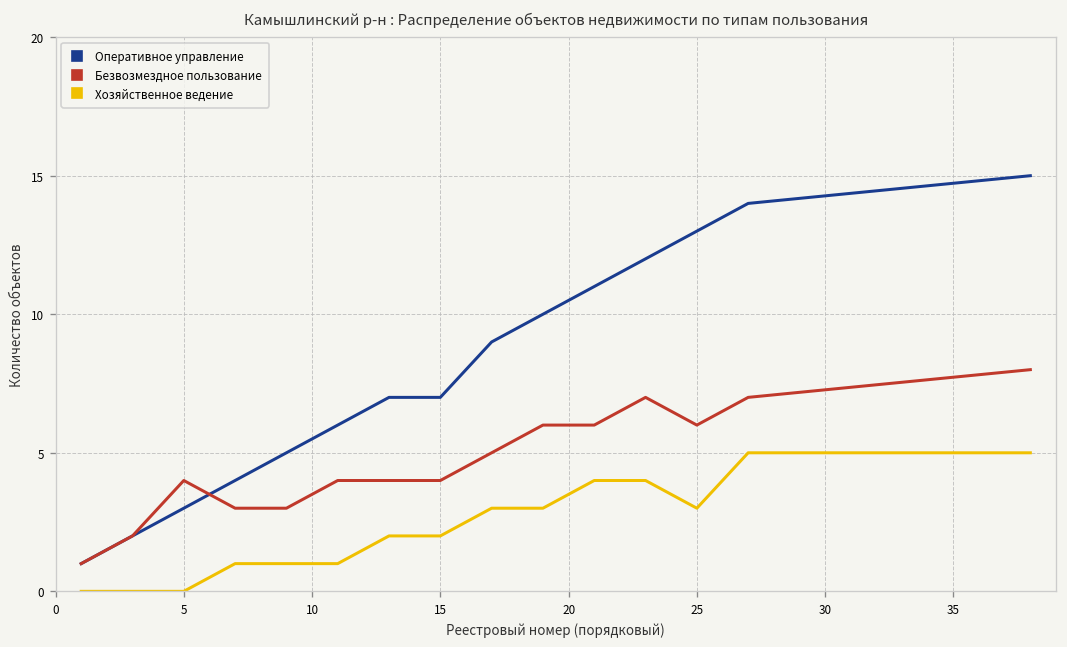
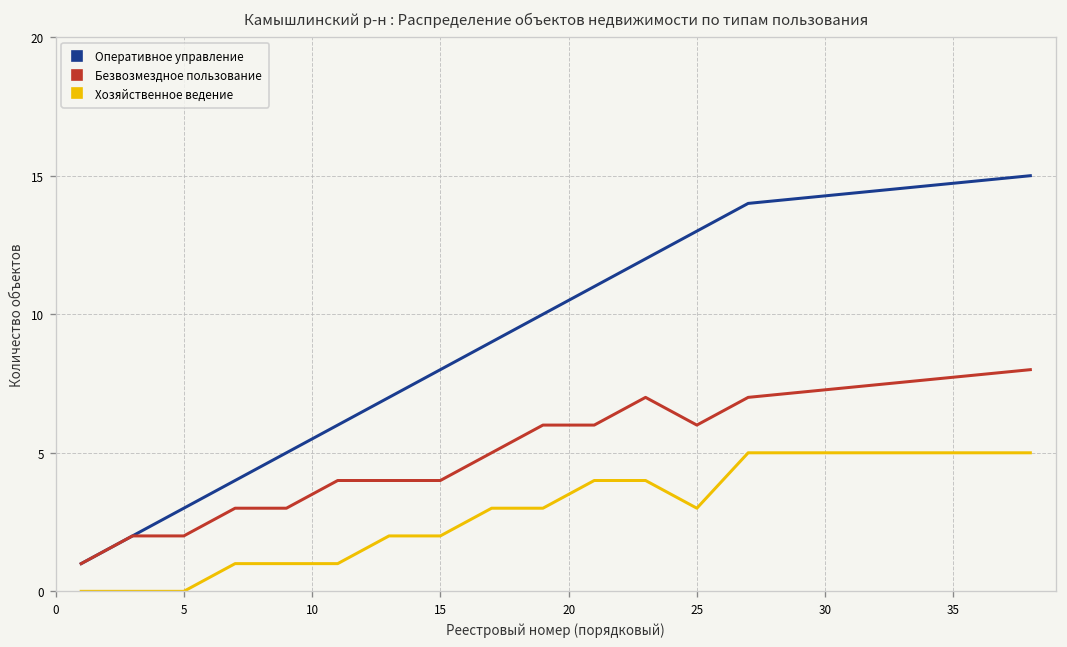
Безвозмездное пользование, 5: 4 -> 2
Оперативное управление, 15: 7 -> 8
